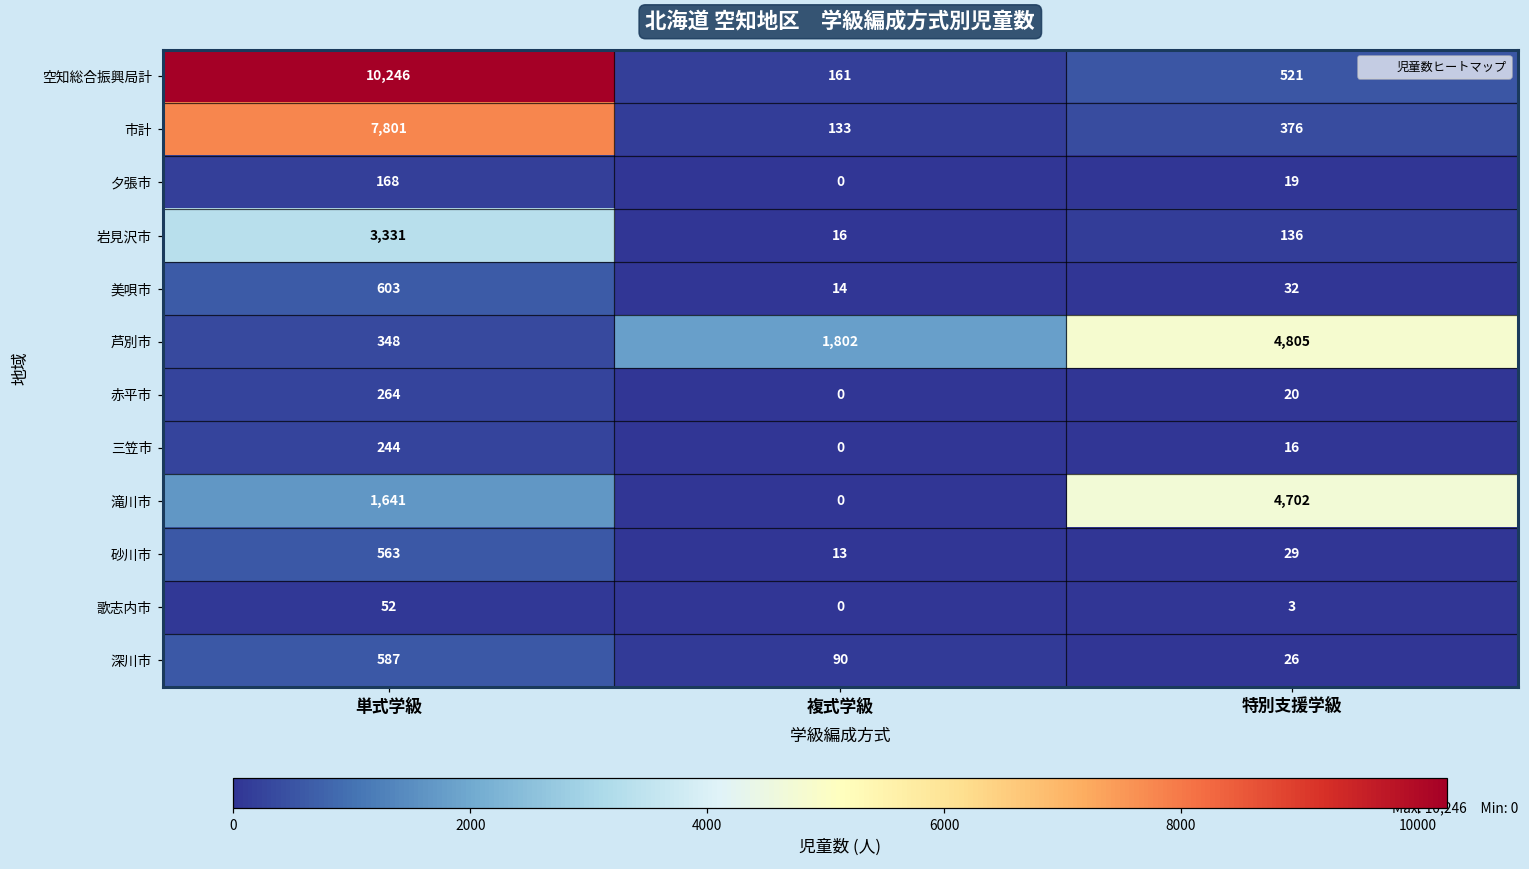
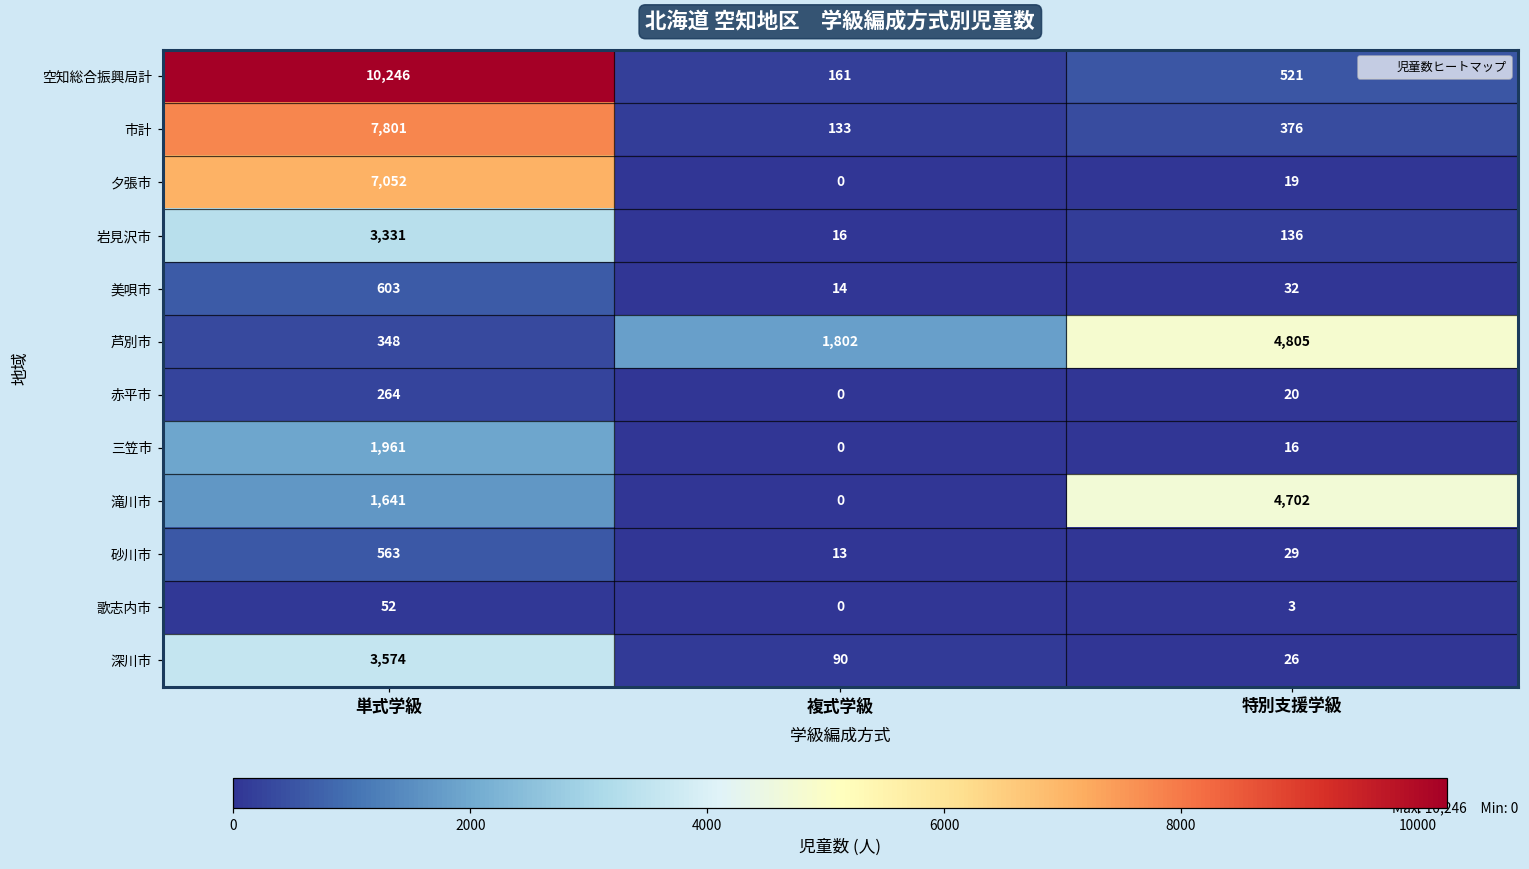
夕張市, 単式学級: 168 -> 7,052
三笠市, 単式学級: 244 -> 1,961
深川市, 単式学級: 587 -> 3,574
